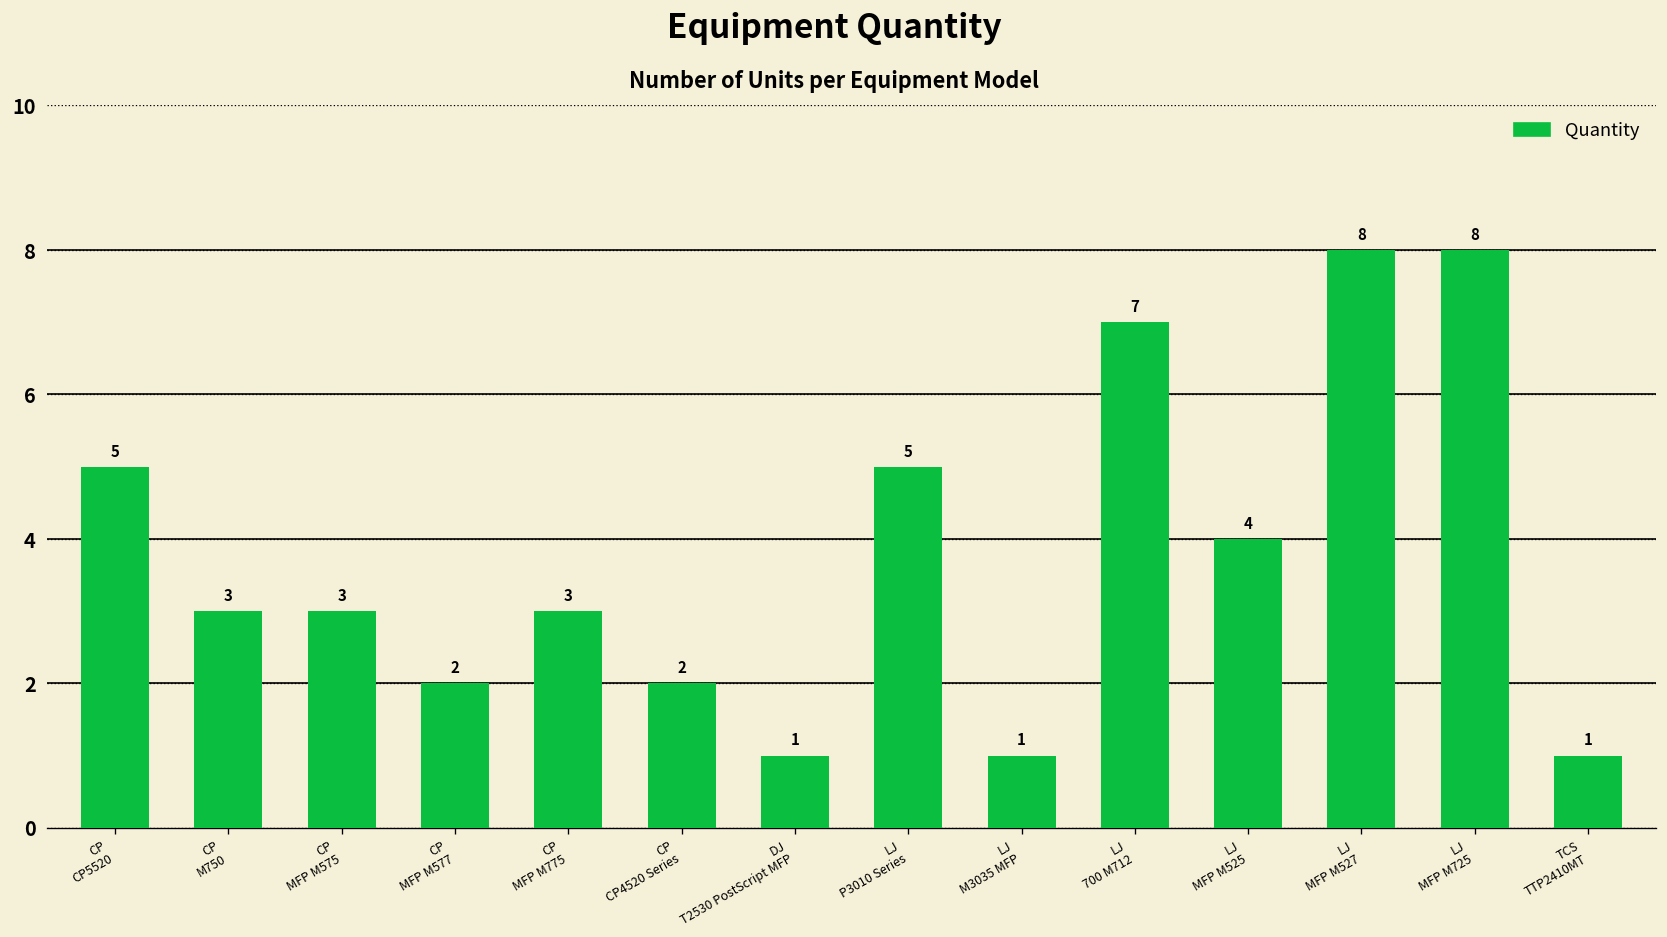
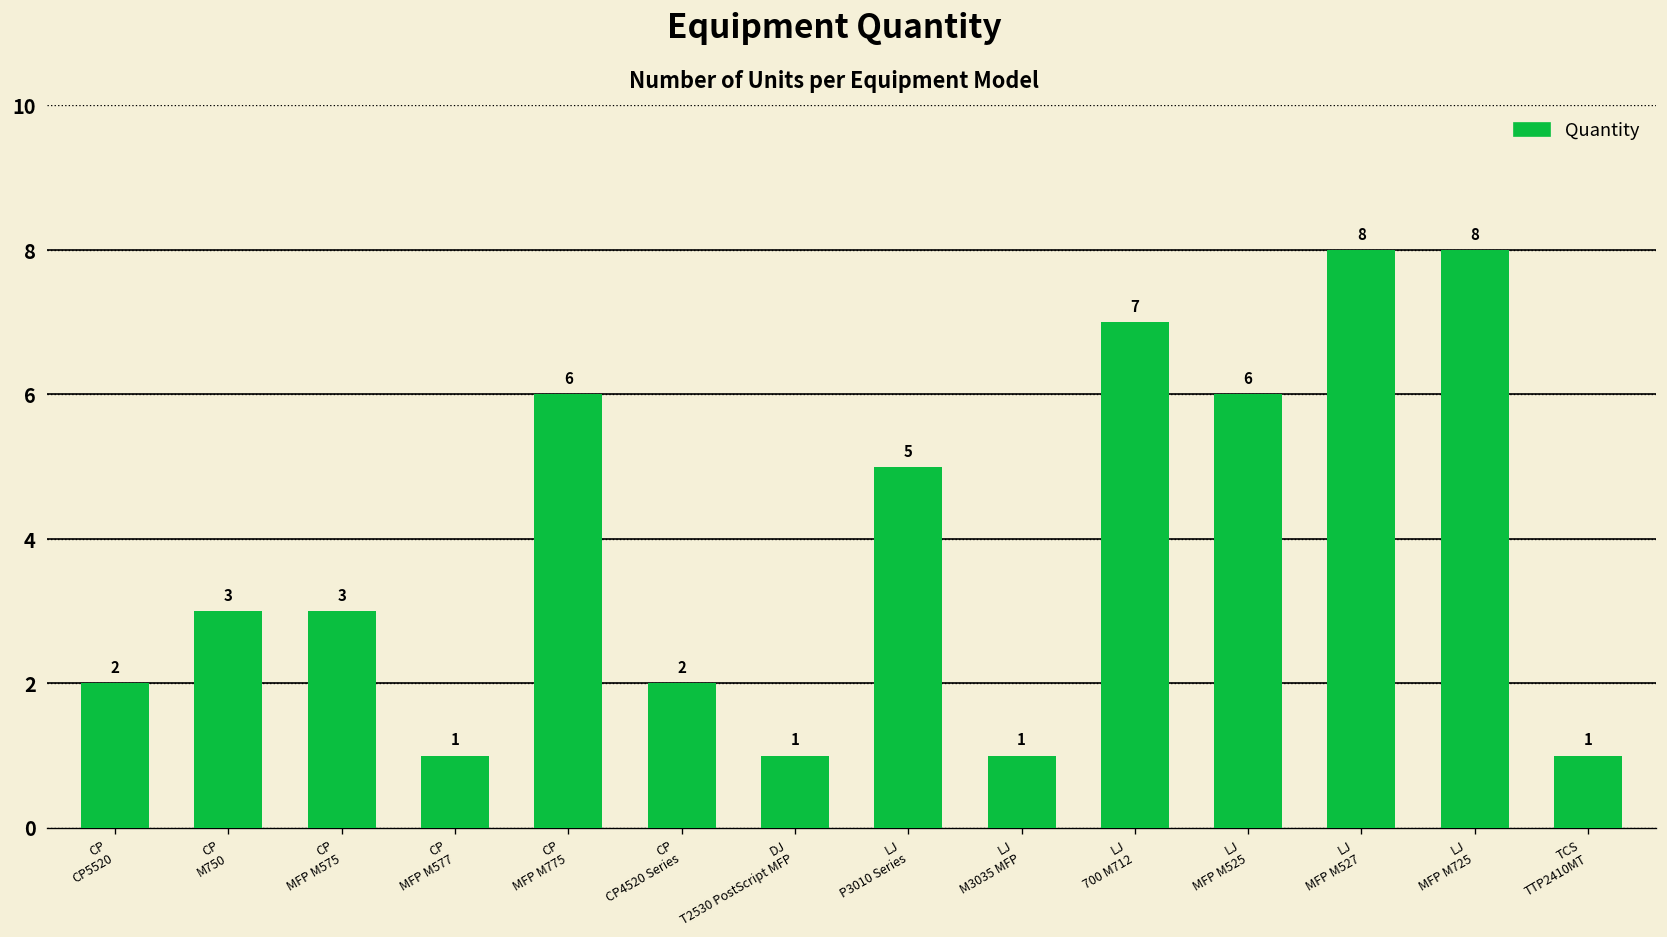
CP CP5520: 5 -> 2
CP MFP M577: 2 -> 1
CP MFP M775: 3 -> 6
LJ MFP M525: 4 -> 6
